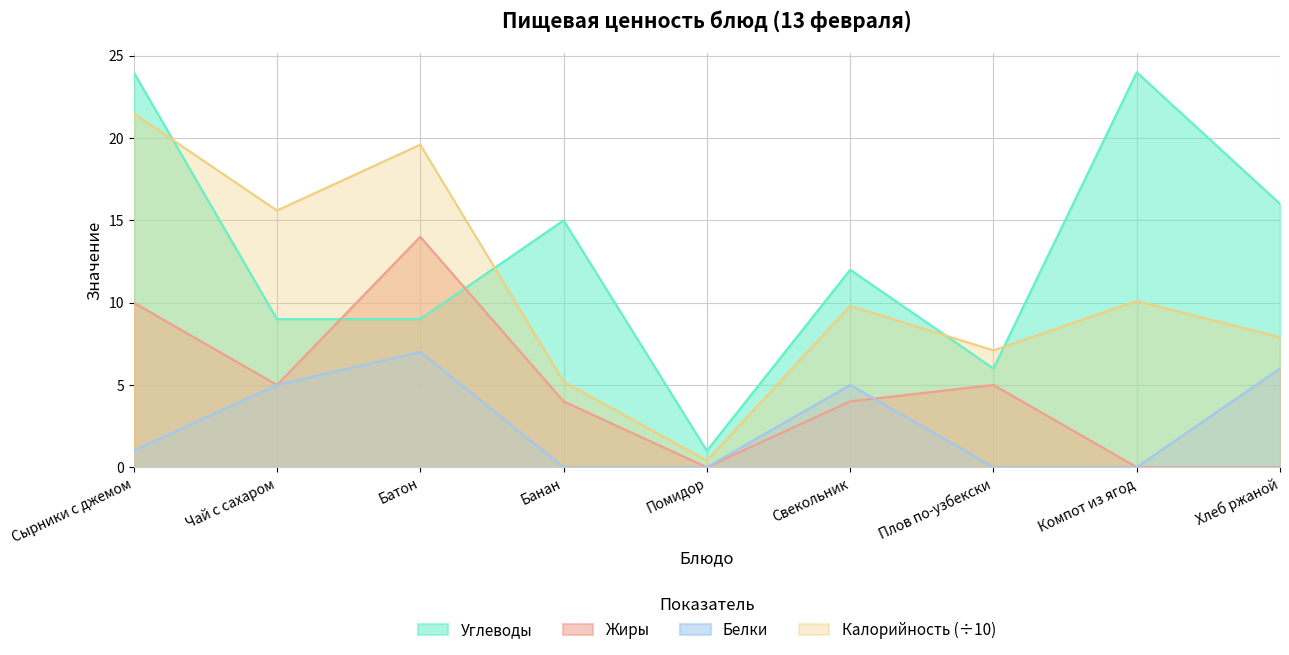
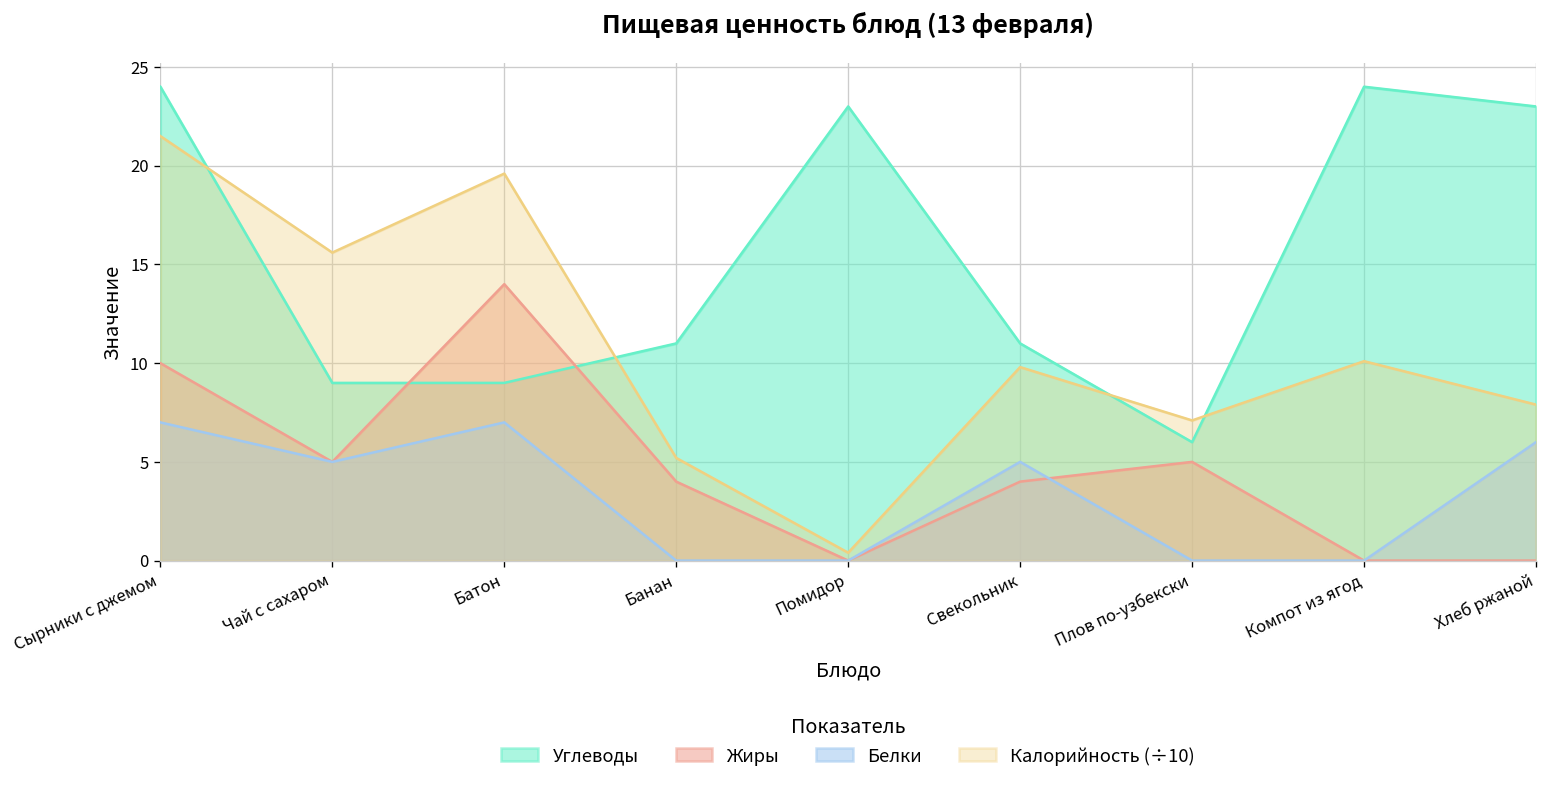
Белки, Сырники с джемом: 1 -> 7
Углеводы, Банан: 15 -> 11
Углеводы, Помидор: 1 -> 23
Углеводы, Свекольник: 12 -> 11
Углеводы, Хлеб ржаной: 16 -> 23
